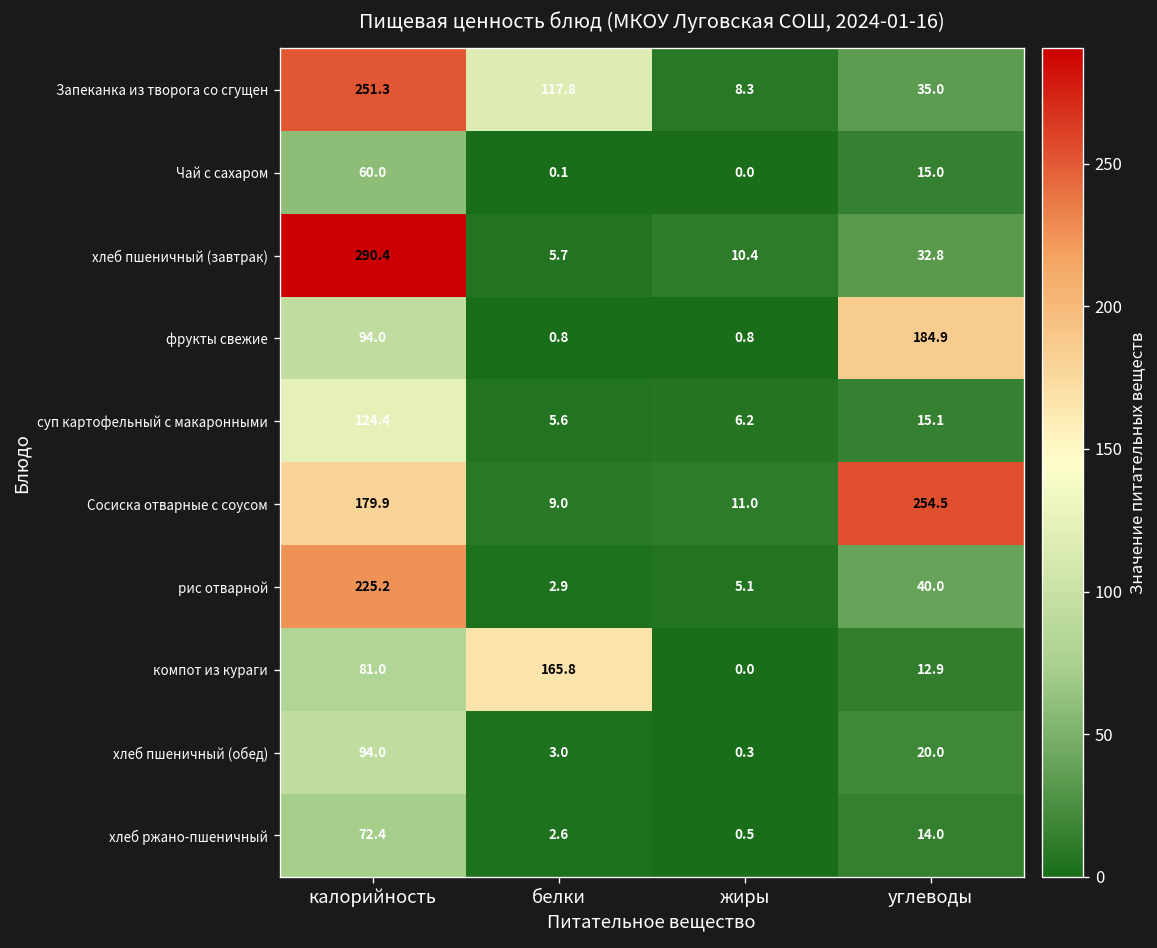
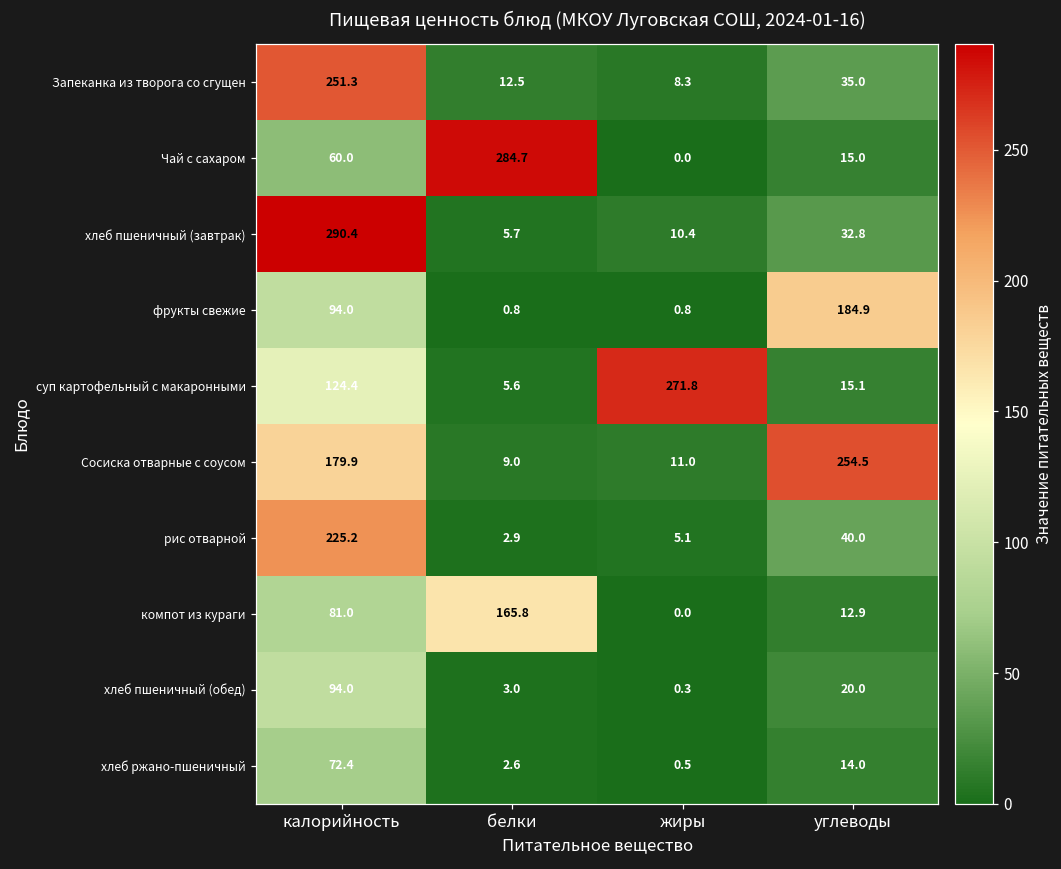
Запеканка из творога со сгущен, белки: 117.8 -> 12.5
Чай с сахаром, белки: 0.1 -> 284.7
суп картофельный с макаронными, жиры: 6.2 -> 271.8
